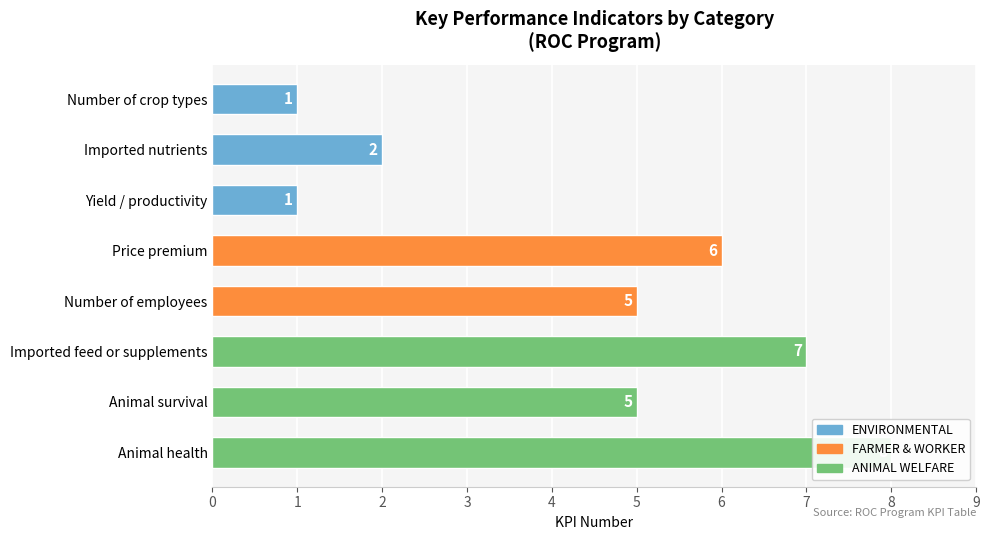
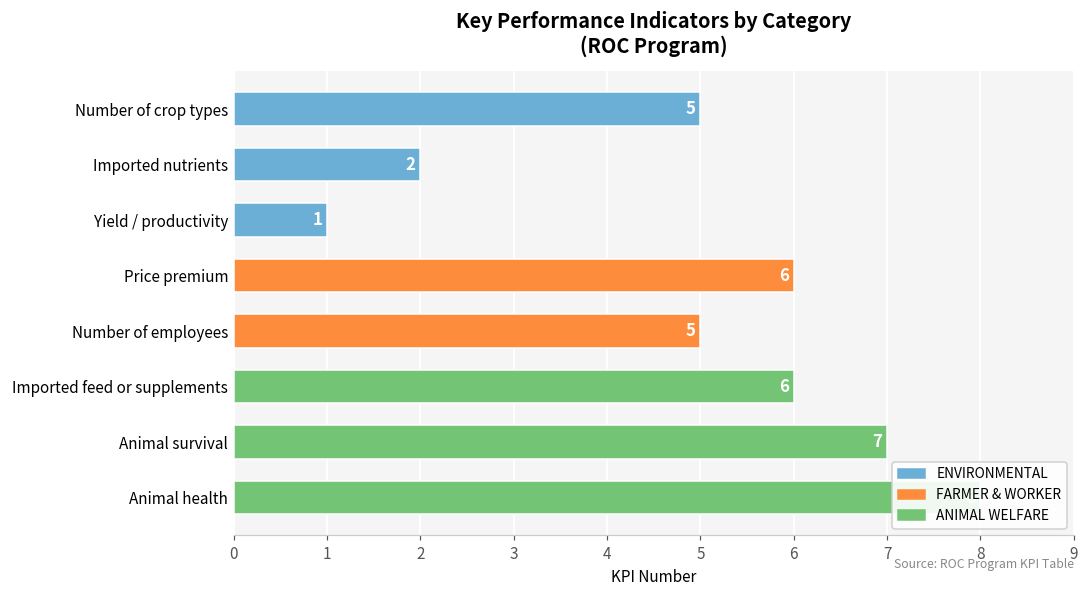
Number of crop types: 1 -> 5
Imported feed or supplements: 7 -> 6
Animal survival: 5 -> 7
